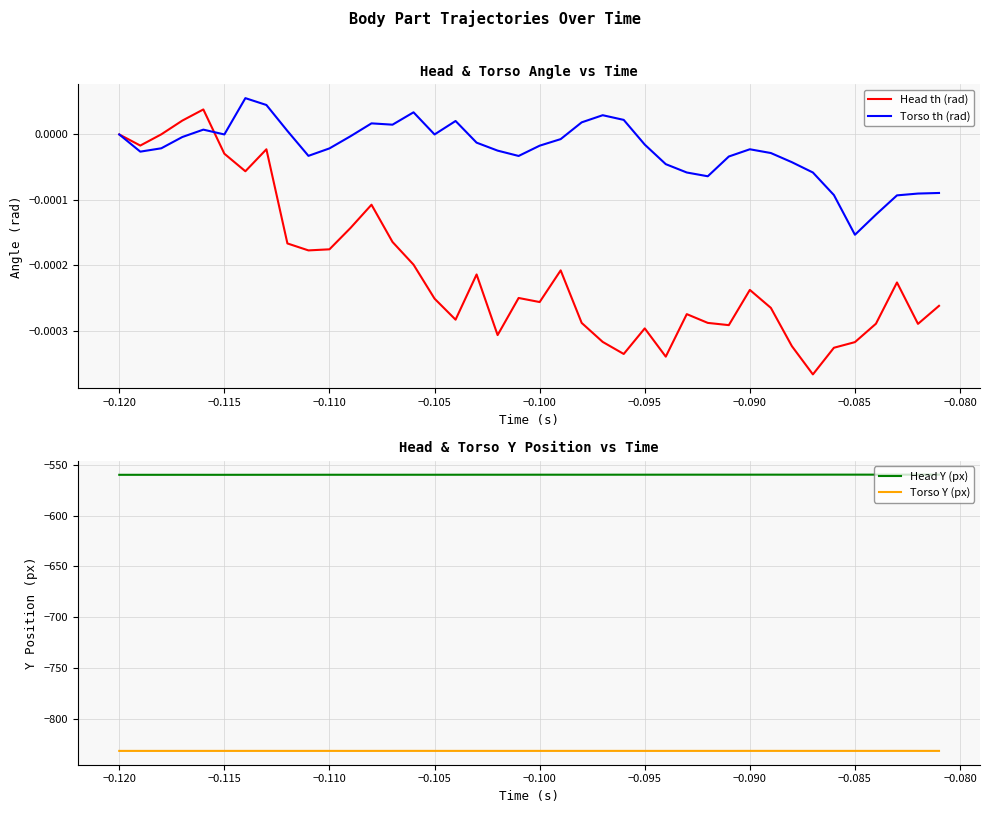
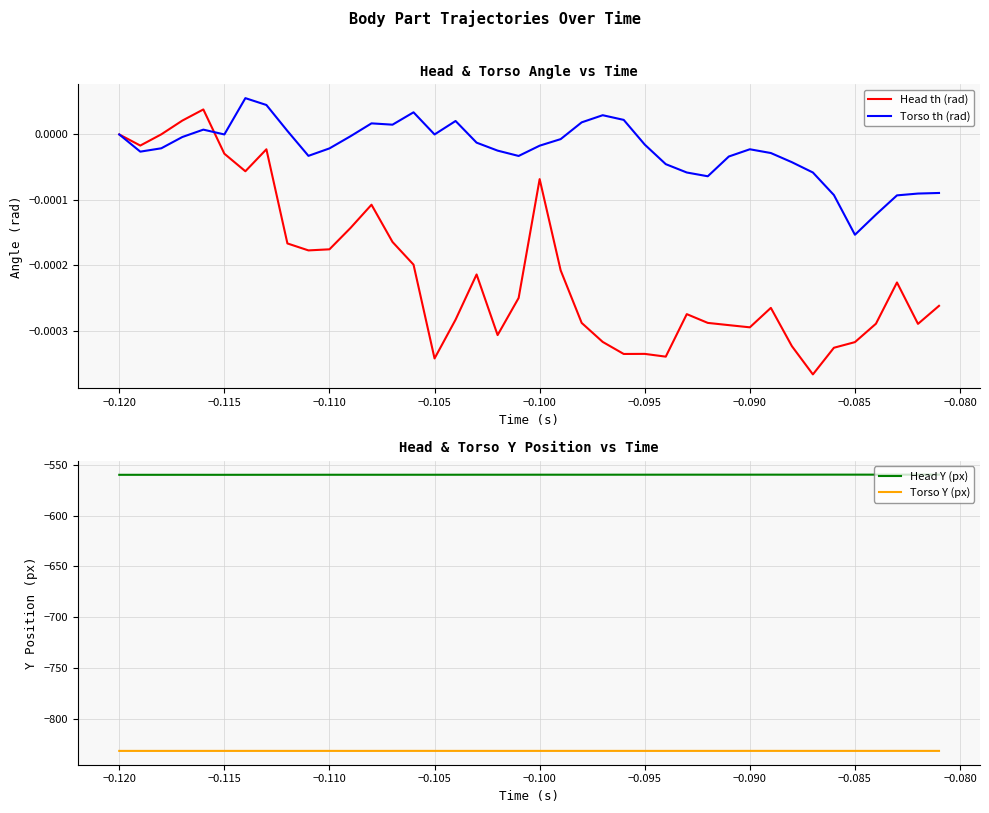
Head & Torso Angle vs Time, Head th (rad), −0.105: -0.00025 -> -0.00034
Head & Torso Angle vs Time, Head th (rad), −0.100: -0.00026 -> -0.00007
Head & Torso Angle vs Time, Head th (rad), −0.095: -0.00030 -> -0.00034
Head & Torso Angle vs Time, Head th (rad), −0.090: -0.00024 -> -0.00029
